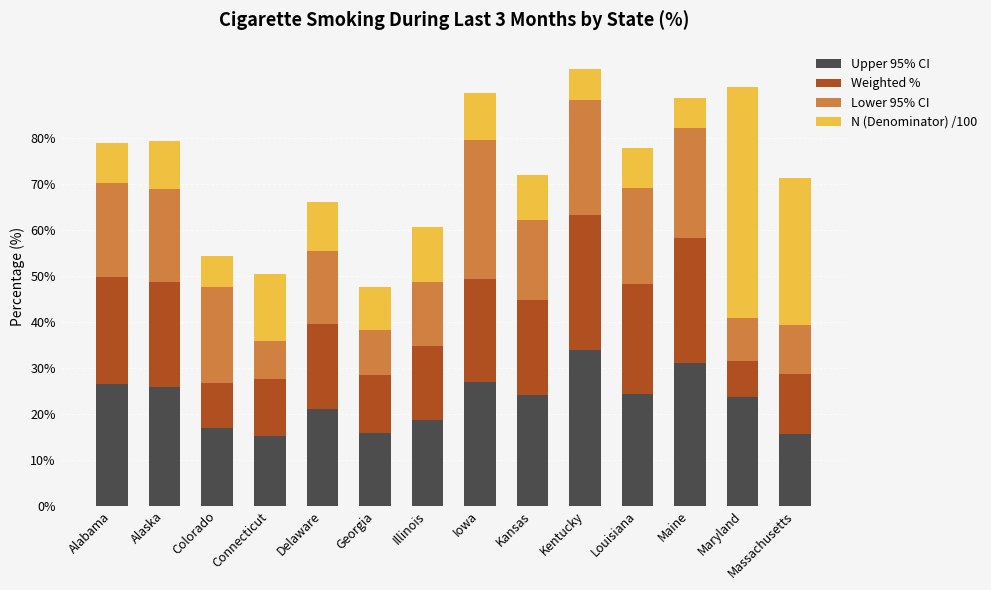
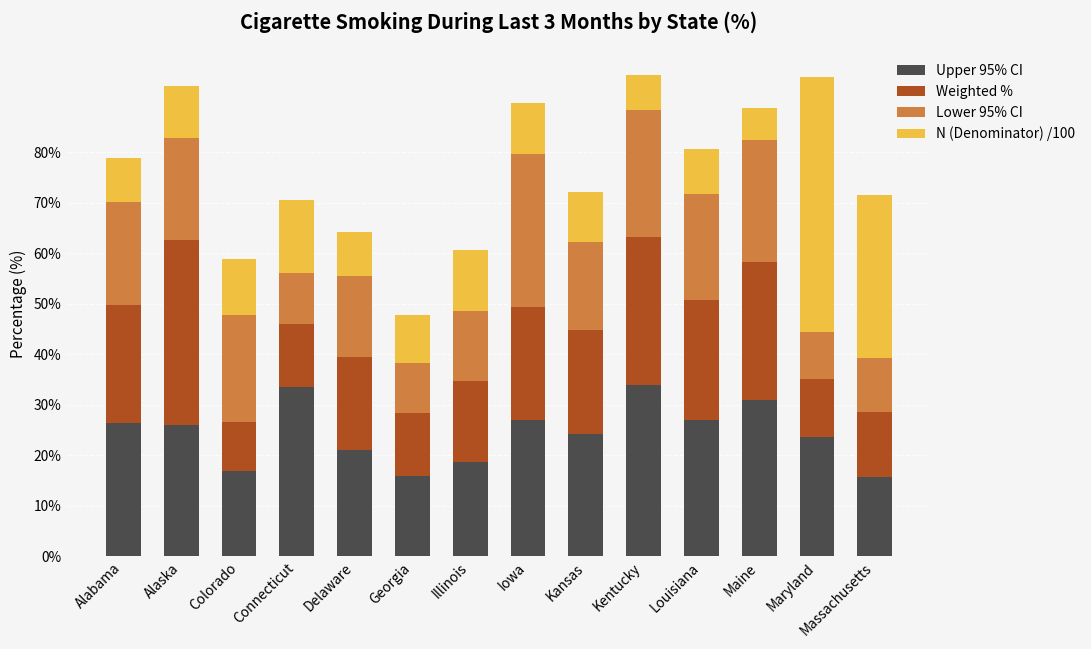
Weighted %, Alaska: 23% -> 37%
N (Denominator) /100, Colorado: 7% -> 11%
Upper 95% CI, Connecticut: 15% -> 33%
Lower 95% CI, Connecticut: 8% -> 10%
N (Denominator) /100, Delaware: 11% -> 9%
Upper 95% CI, Louisiana: 24% -> 27%
Weighted %, Maryland: 8% -> 12%
